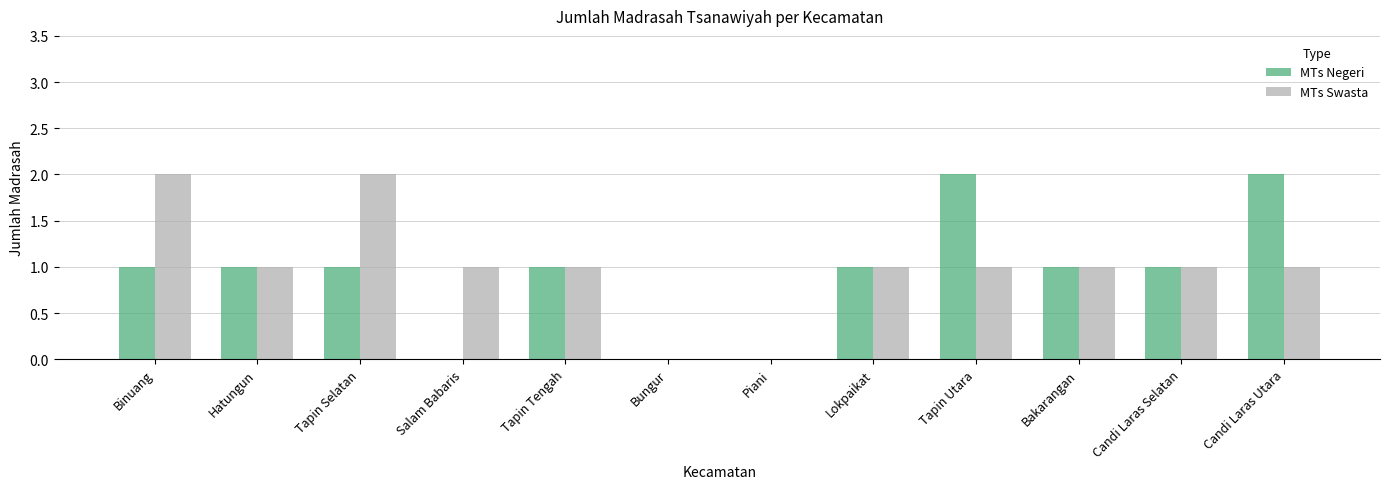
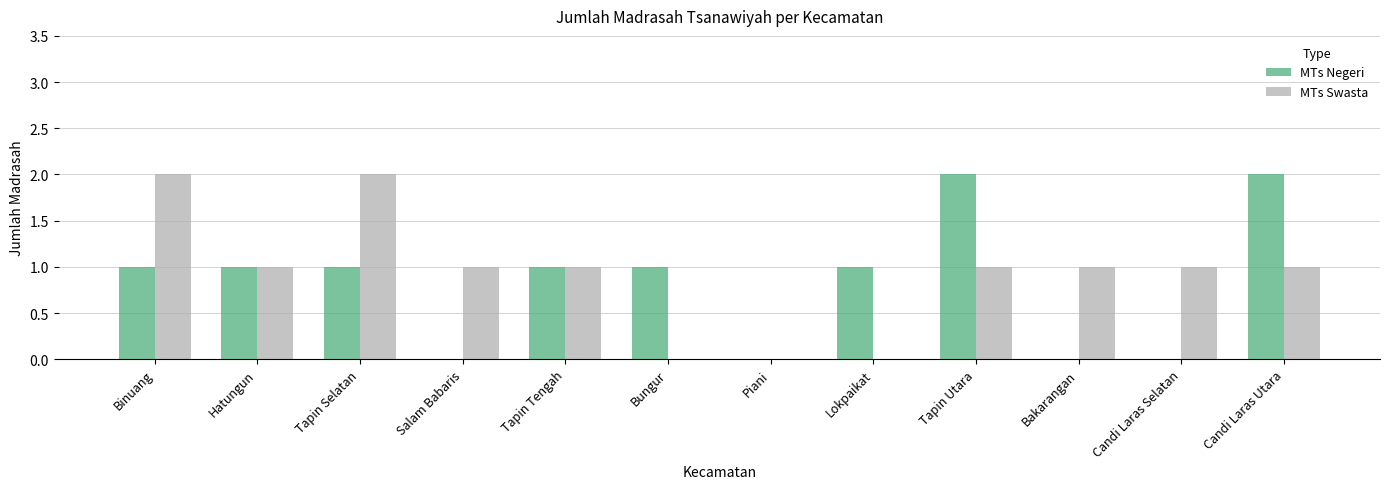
MTs Negeri, Bungur: 0 -> 1
MTs Swasta, Lokpaikat: 1 -> 0
MTs Negeri, Bakarangan: 1 -> 0
MTs Negeri, Candi Laras Selatan: 1 -> 0
